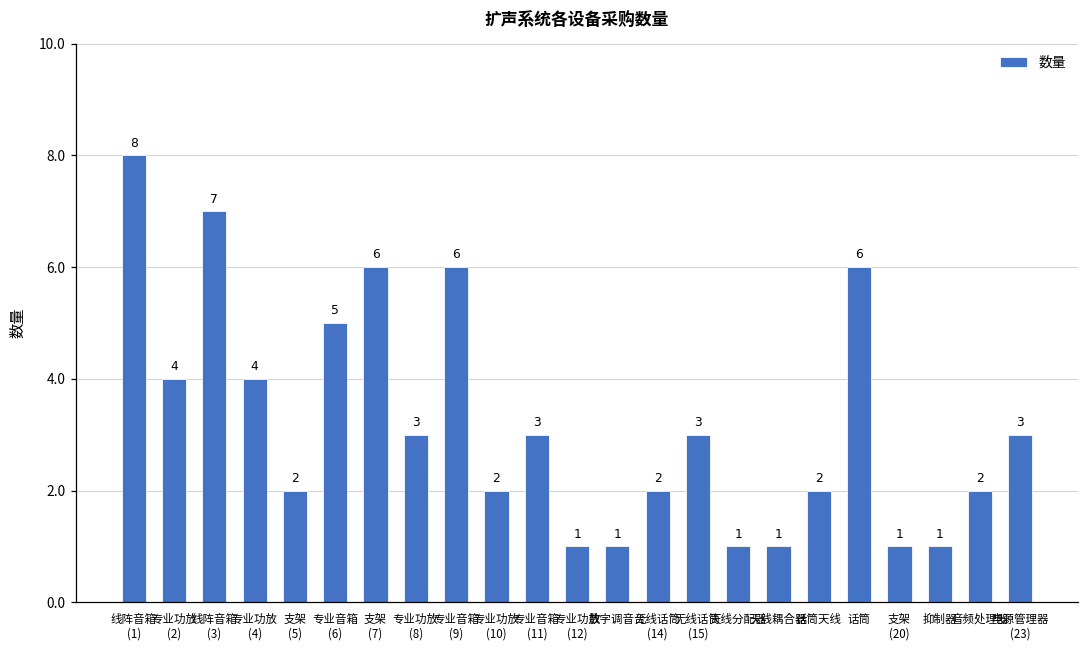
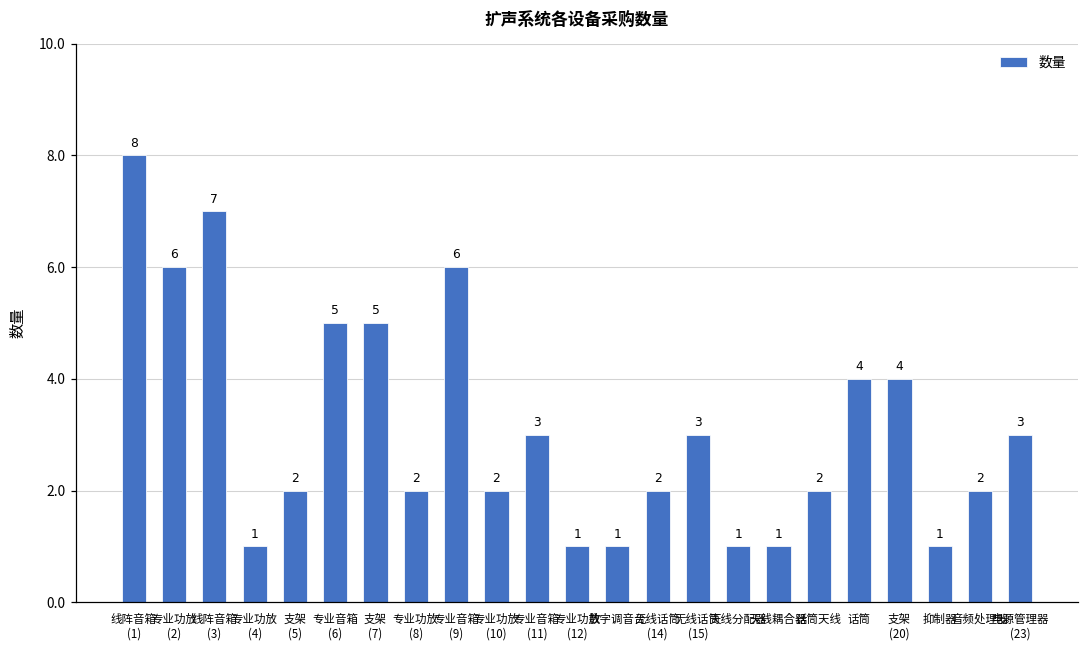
专业功放 (2): 4 -> 6
专业功放 (4): 4 -> 1
支架 (7): 6 -> 5
专业功放 (8): 3 -> 2
话筒: 6 -> 4
支架 (20): 1 -> 4
